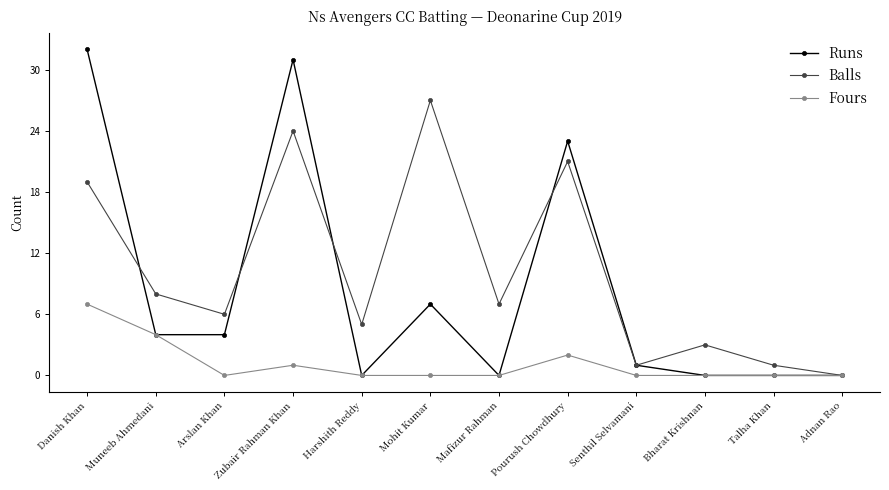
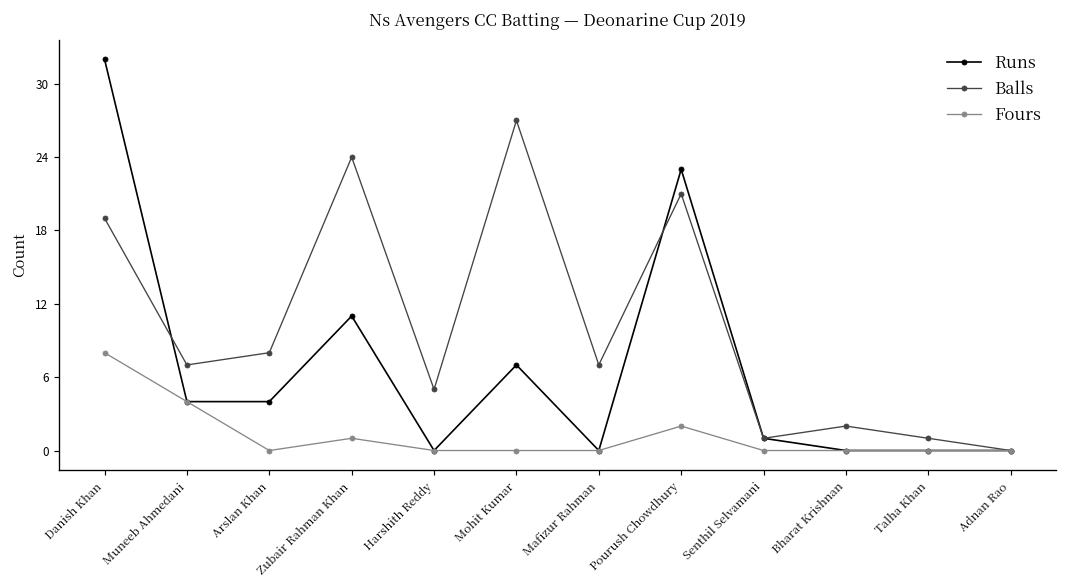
Fours, Danish Khan: 7 -> 8
Balls, Muneeb Ahmedani: 8 -> 7
Balls, Arslan Khan: 6 -> 8
Runs, Zubair Rahman Khan: 31 -> 11
Balls, Bharat Krishnan: 3 -> 2
